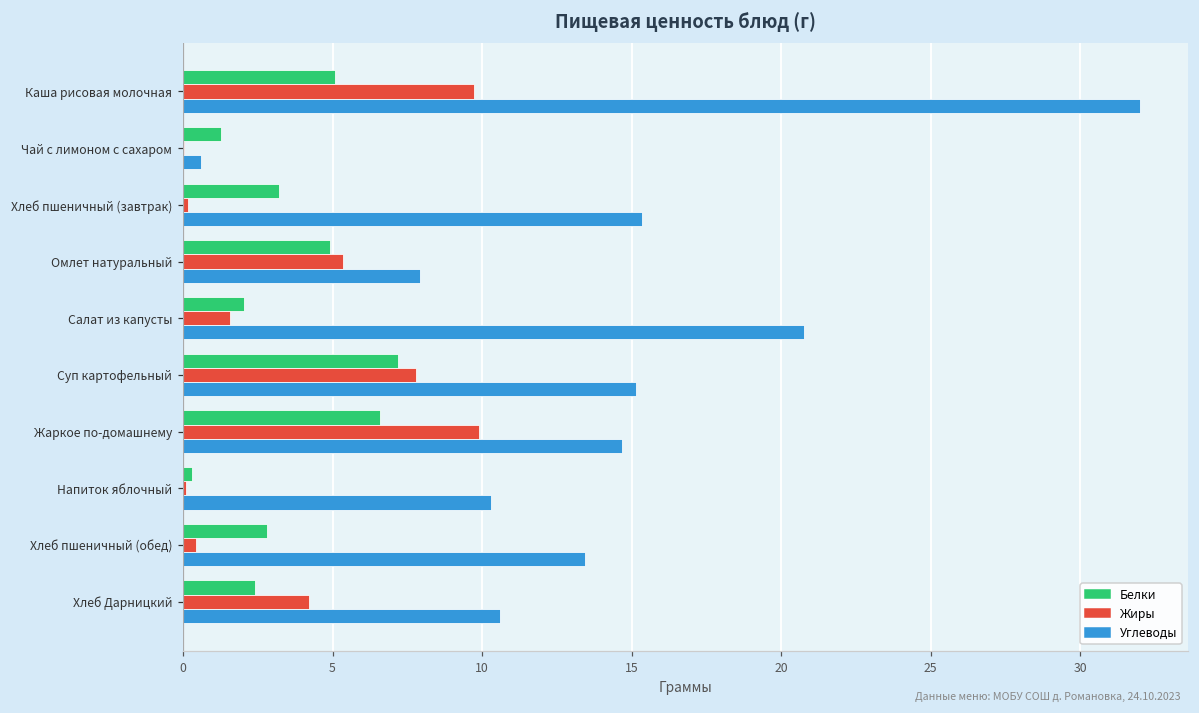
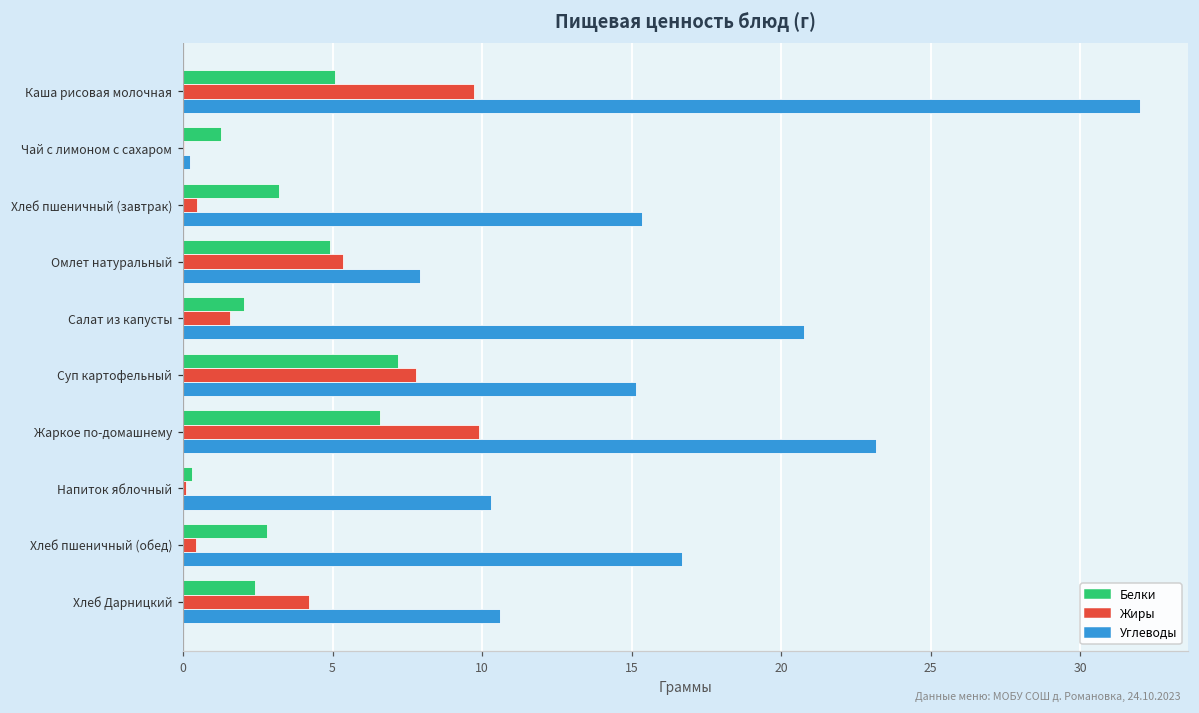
Углеводы, Чай с лимоном с сахаром: 0.6 -> 0.3
Жиры, Хлеб пшеничный (завтрак): 0.2 -> 0.5
Углеводы, Жаркое по-домашнему: 14.7 -> 23.2
Углеводы, Хлеб пшеничный (обед): 13.4 -> 16.7
